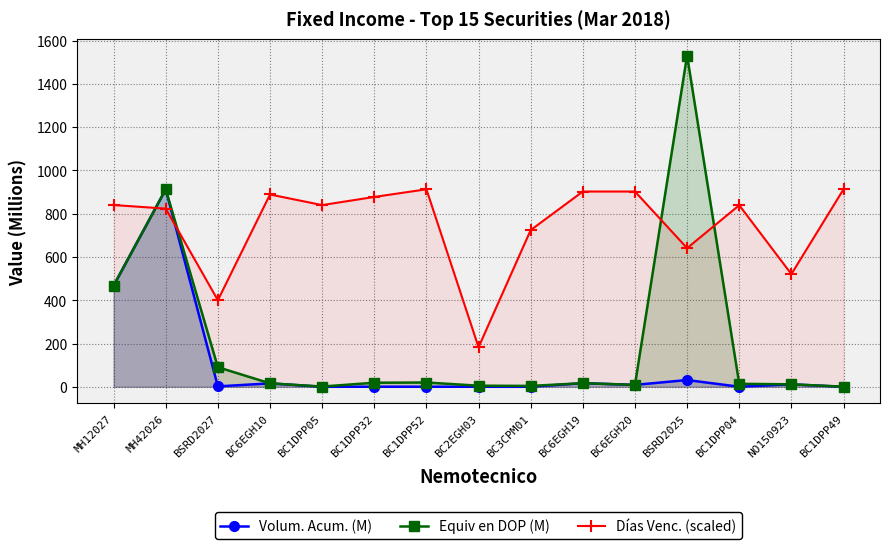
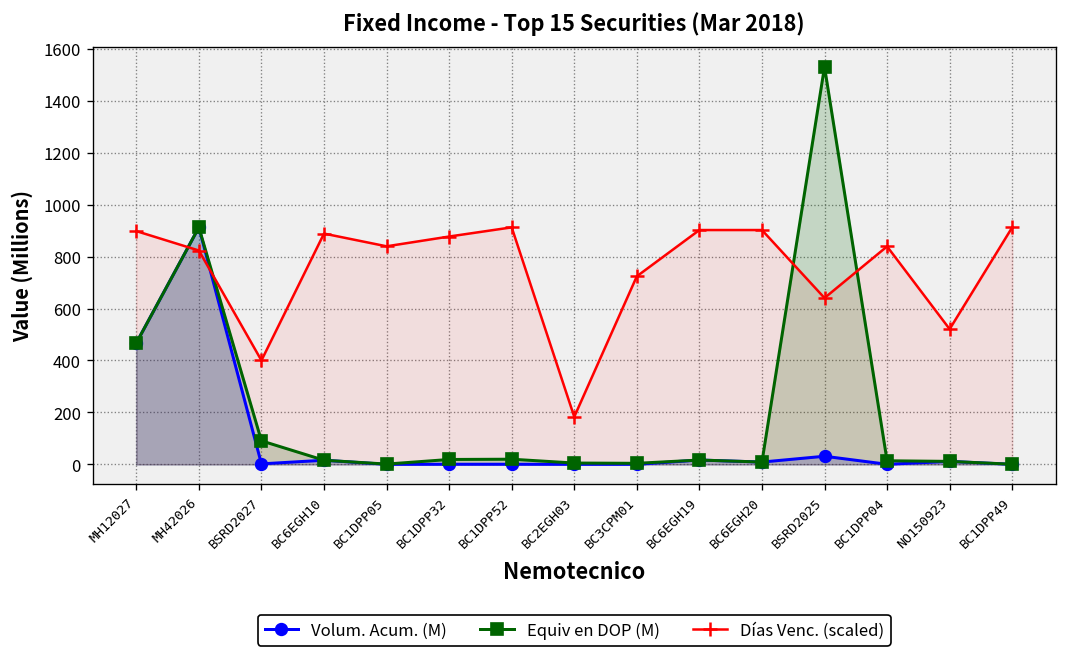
Días Venc. (scaled), MH12027: 840 -> 900
